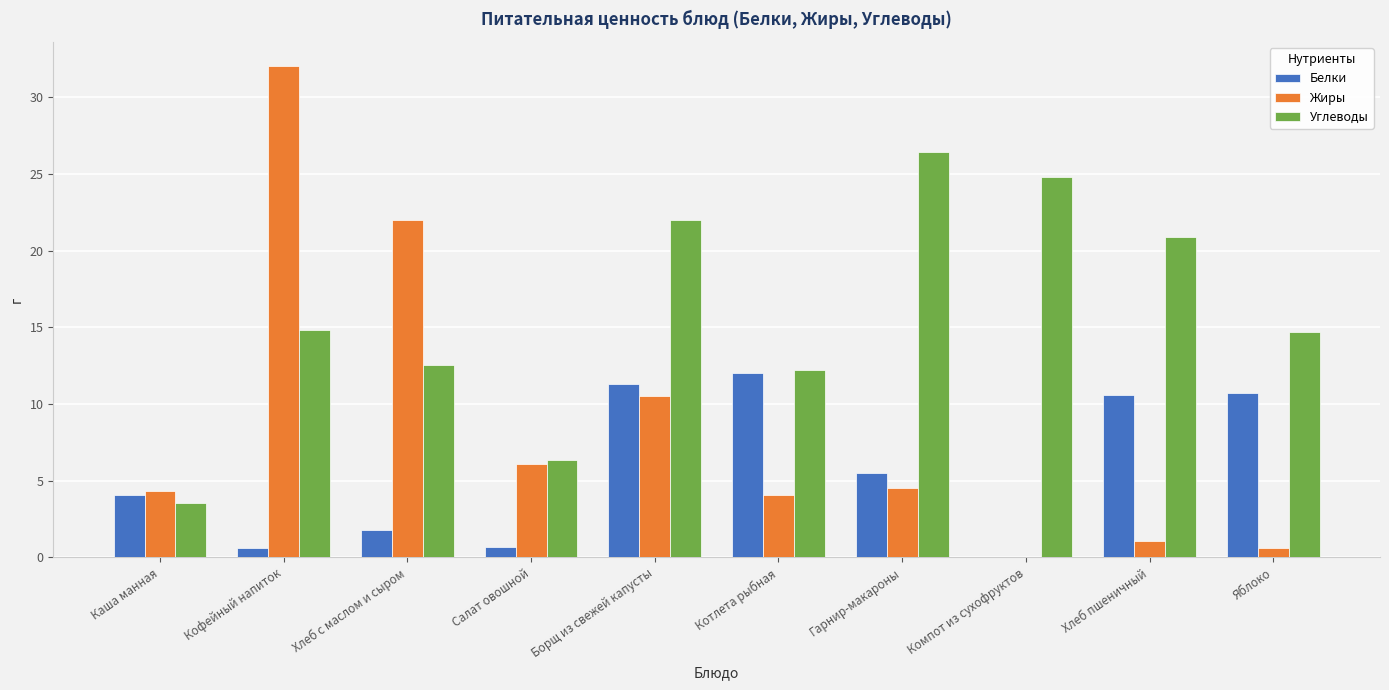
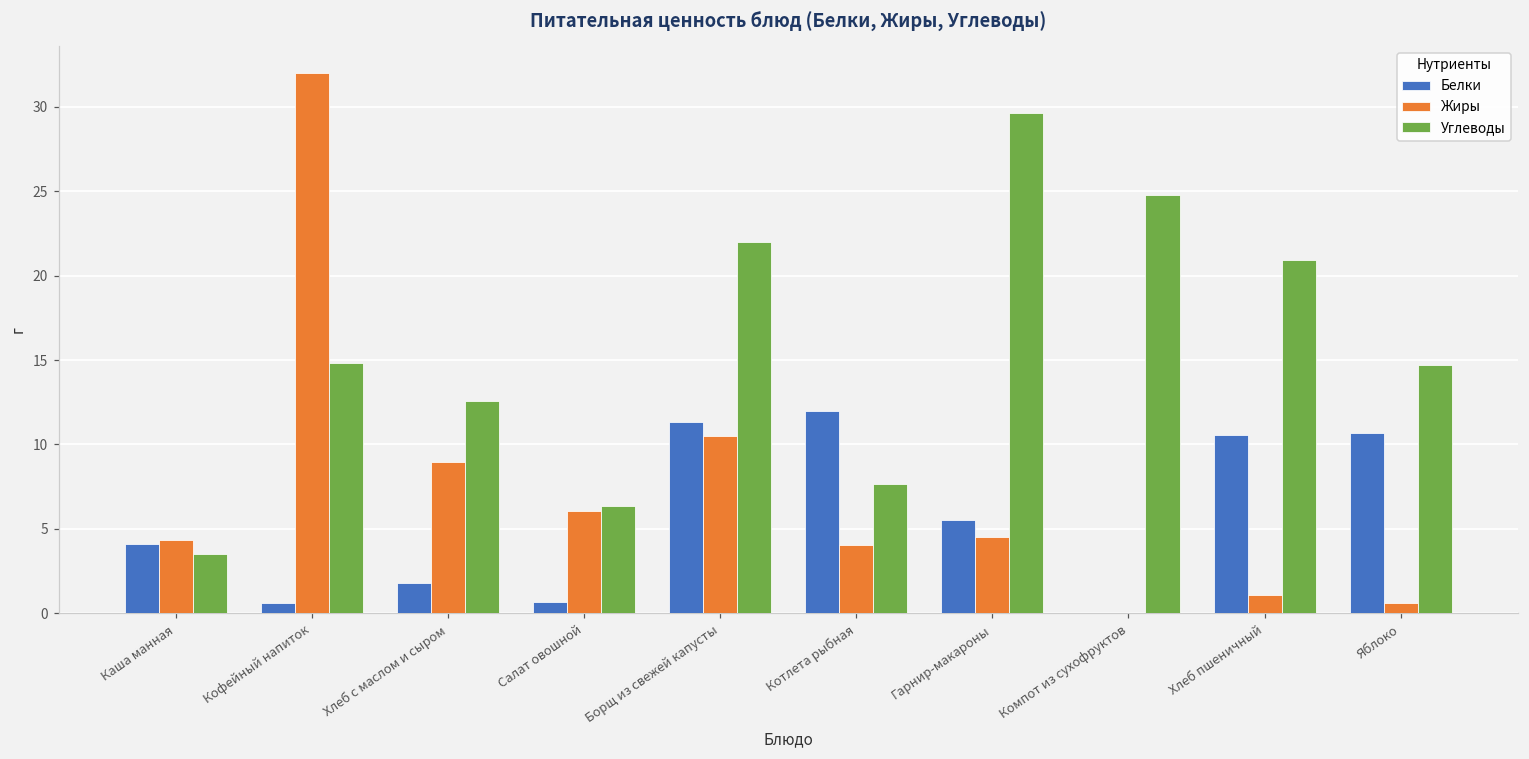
Жиры, Хлеб с маслом и сыром: 22.0 -> 9.0
Углеводы, Котлета рыбная: 12.2 -> 7.7
Углеводы, Гарнир-макароны: 26.5 -> 29.7
